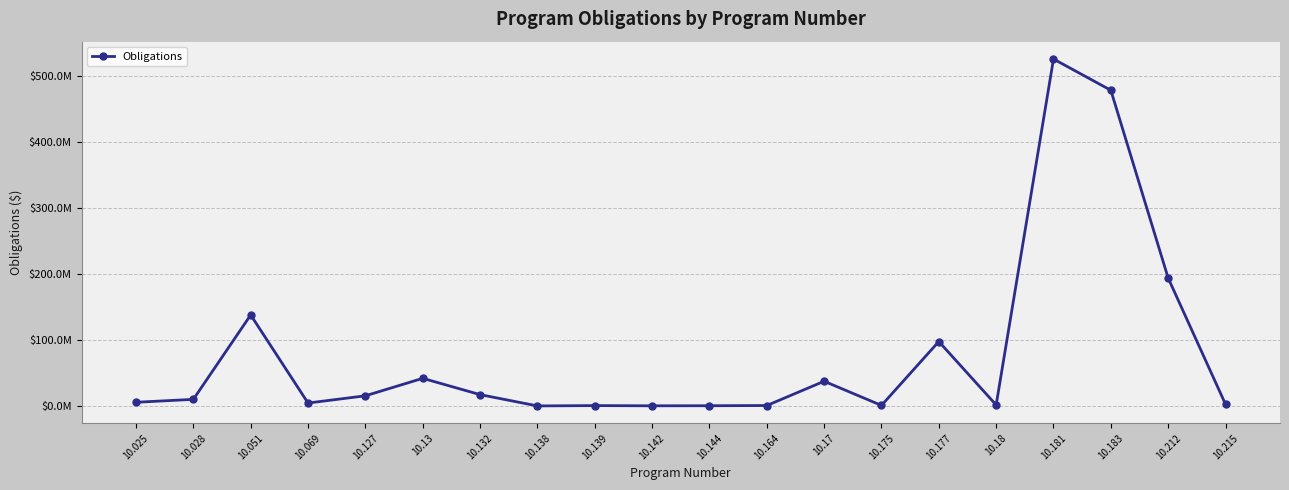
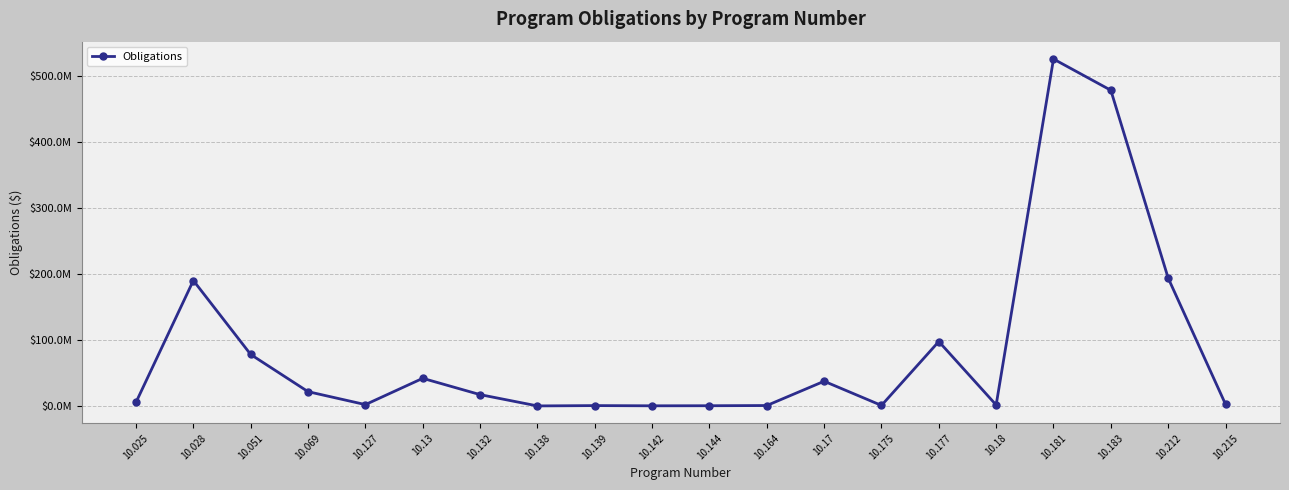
10.028: $10000000 -> $190000000
10.051: $140000000 -> $80000000
10.069: $0 -> $20000000
10.127: $20000000 -> $0
